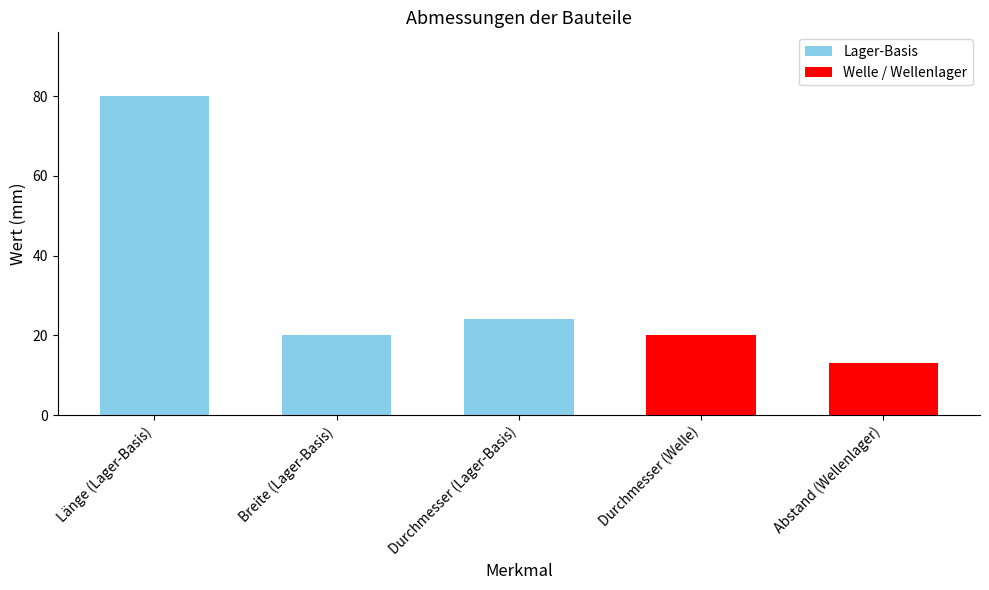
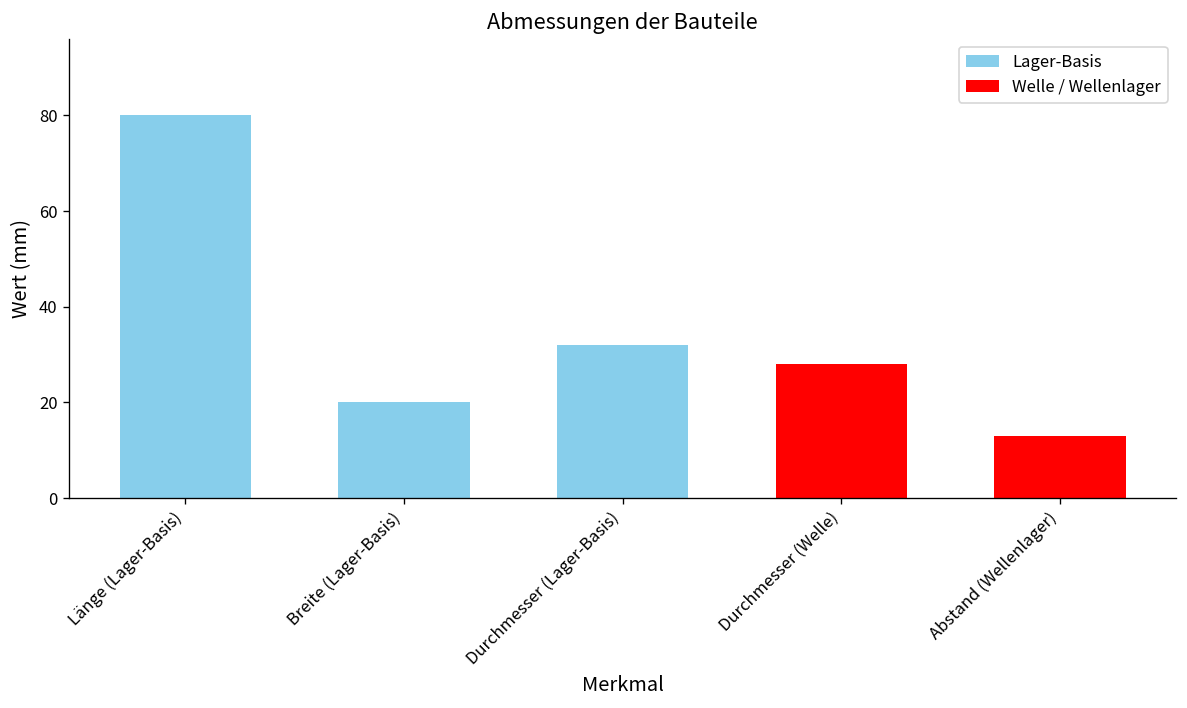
Durchmesser (Lager-Basis): 24 -> 32
Durchmesser (Welle): 20 -> 28
